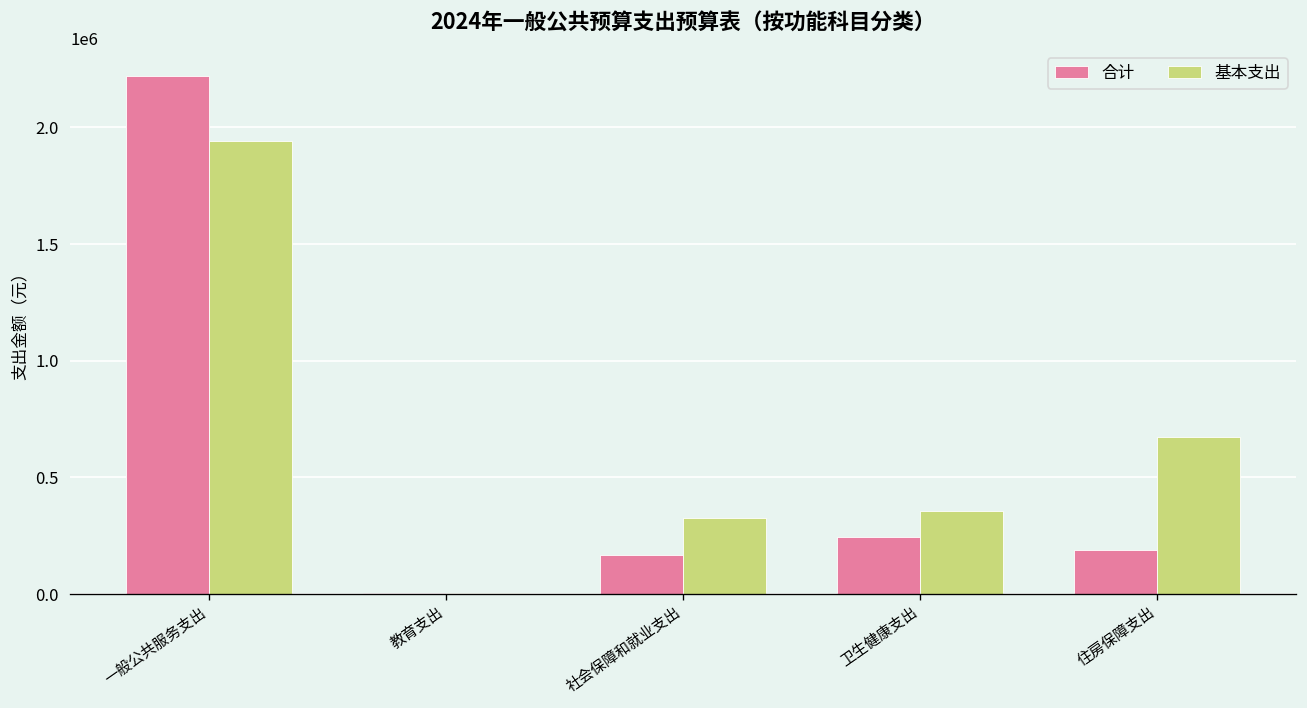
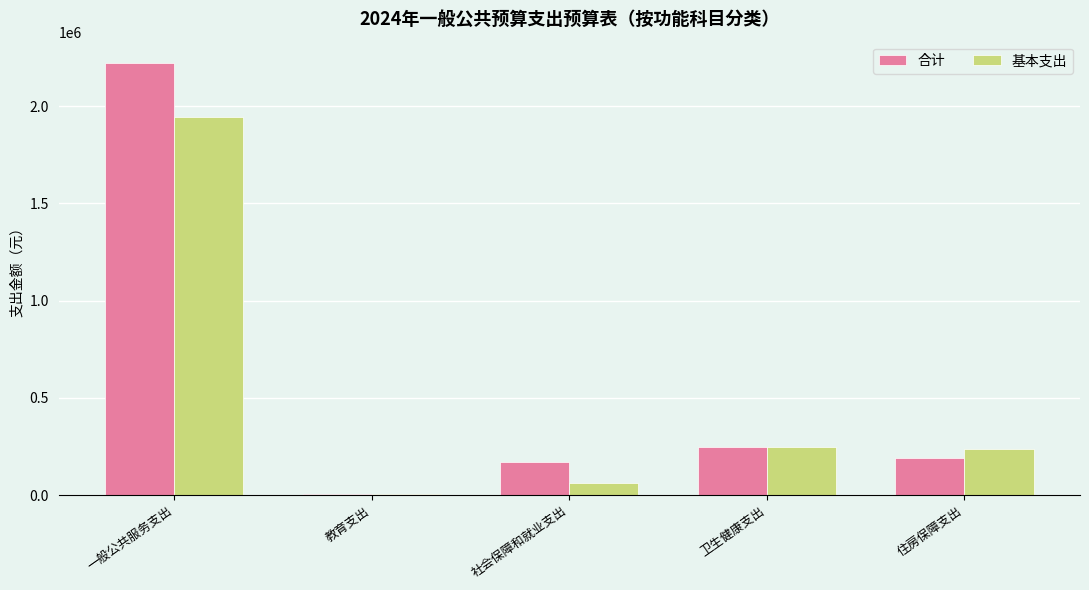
基本支出, 社会保障和就业支出: 330000 -> 60000
基本支出, 卫生健康支出: 360000 -> 250000
基本支出, 住房保障支出: 670000 -> 240000
